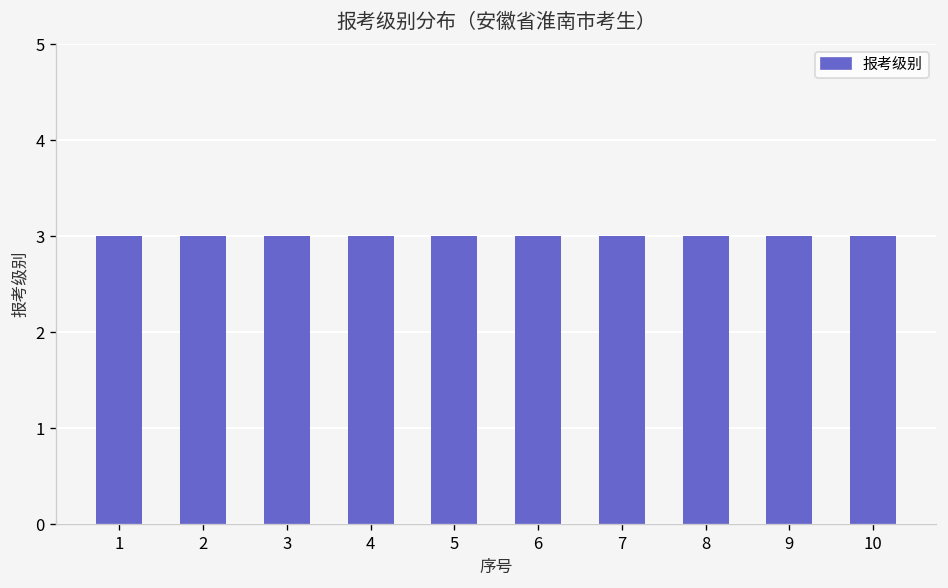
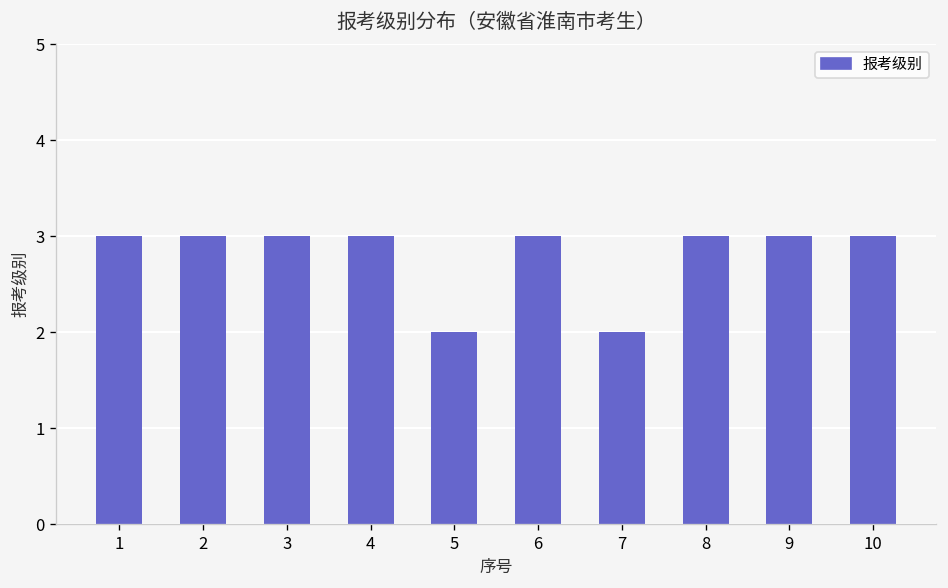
5: 3 -> 2
7: 3 -> 2
